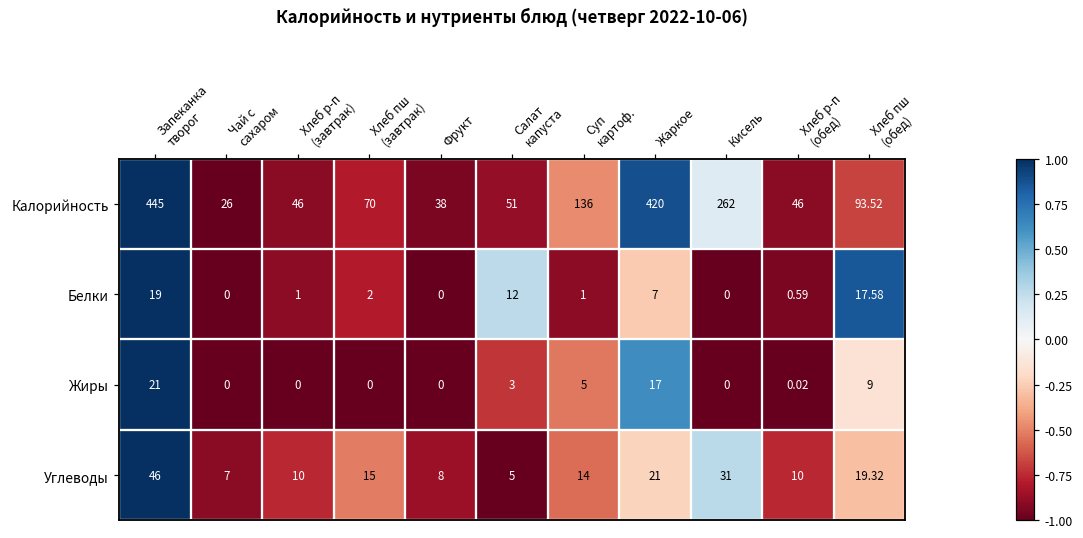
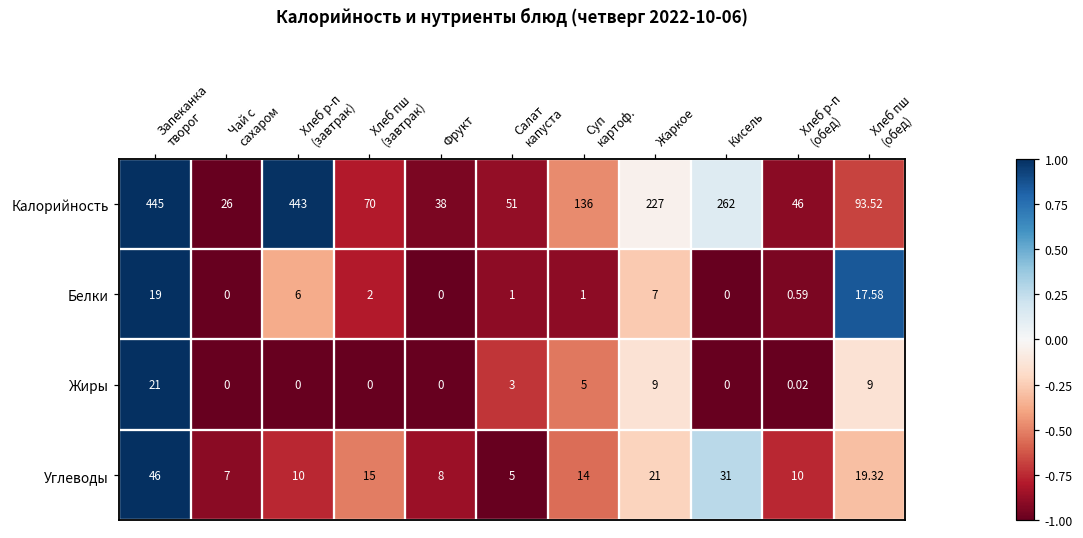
Калорийность, Хлеб р-п (завтрак): 46 -> 443
Калорийность, Жаркое: 420 -> 227
Белки, Хлеб р-п (завтрак): 1 -> 6
Белки, Салат капуста: 12 -> 1
Жиры, Жаркое: 17 -> 9
